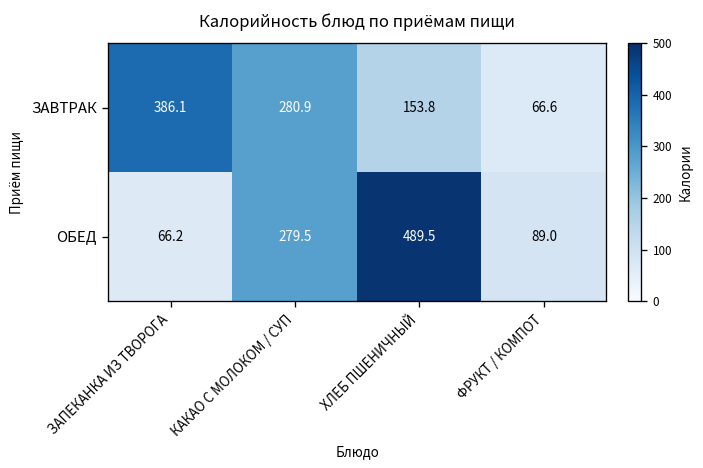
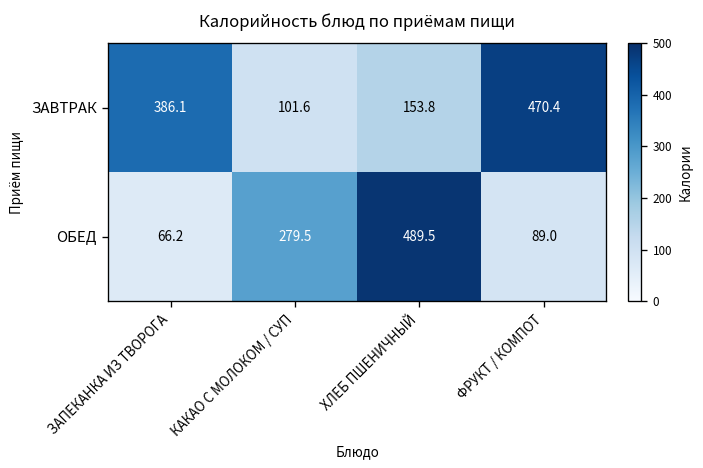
ЗАВТРАК, КАКАО С МОЛОКОМ / СУП: 280.9 -> 101.6
ЗАВТРАК, ФРУКТ / КОМПОТ: 66.6 -> 470.4
